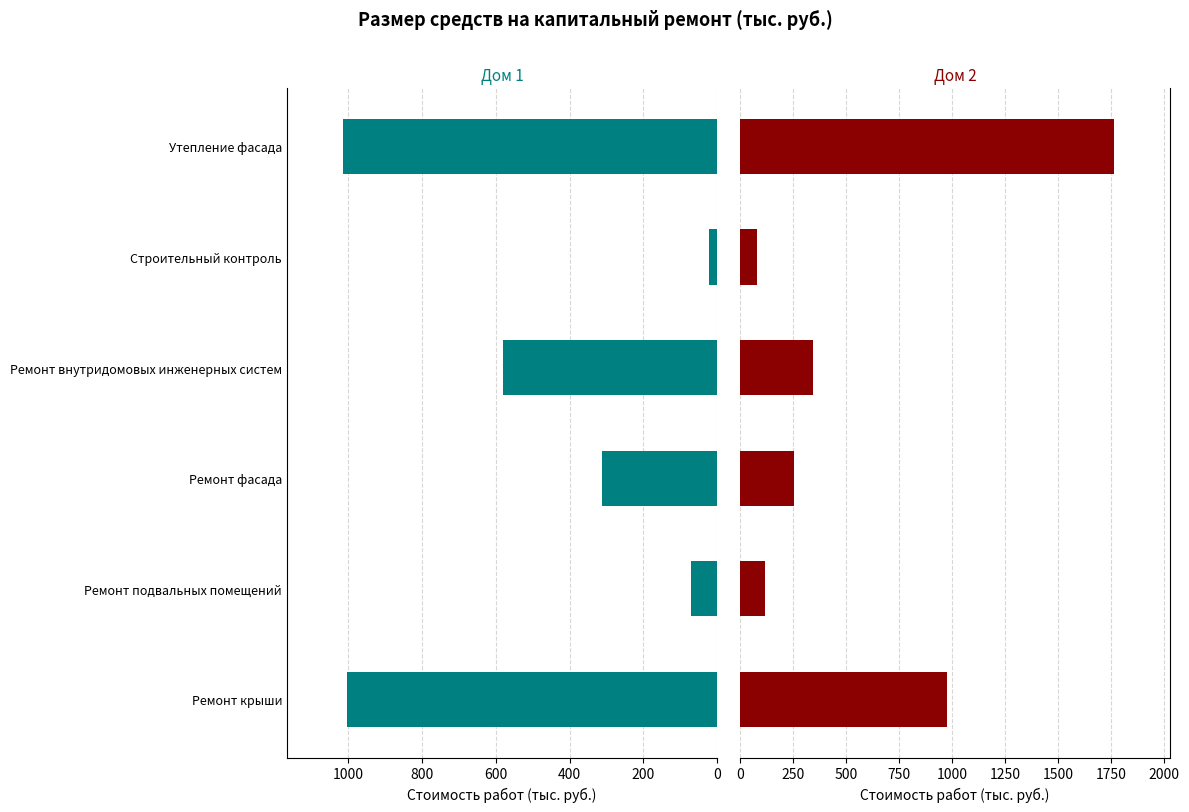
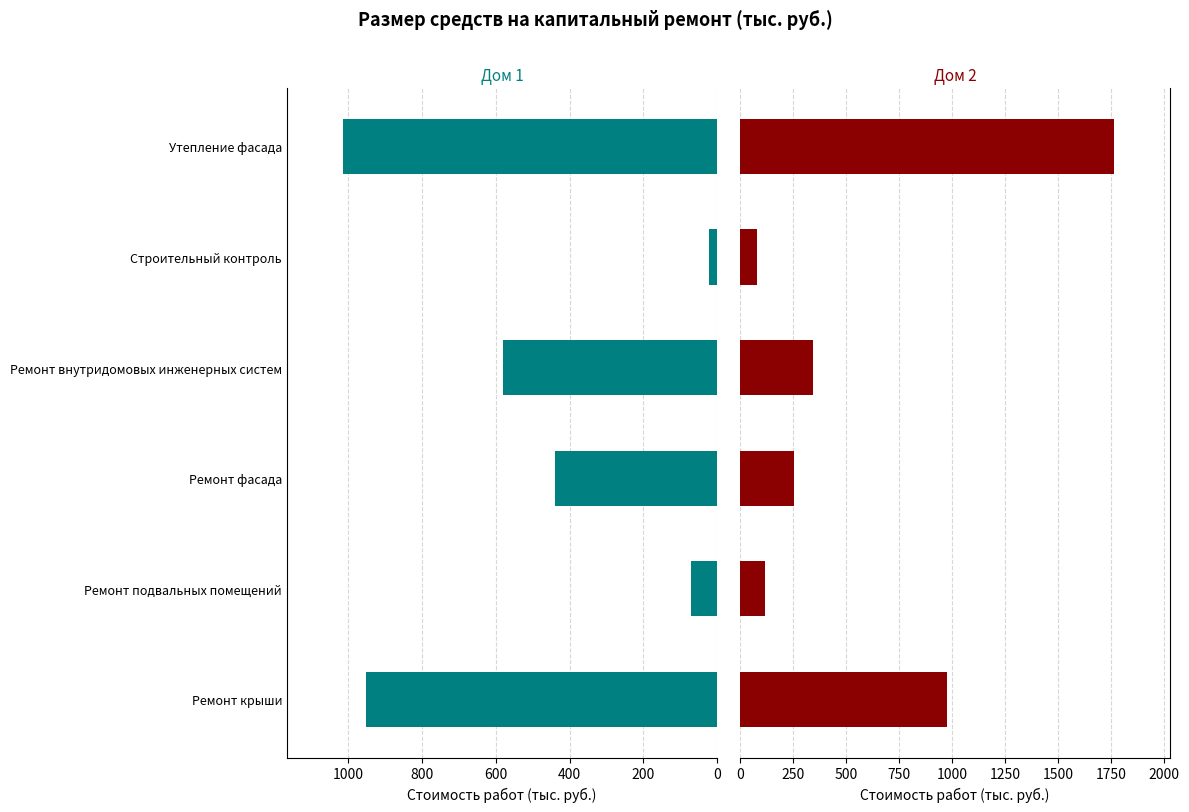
Дом 1, Ремонт фасада: 310 -> 440
Дом 1, Ремонт крыши: 1000 -> 950
